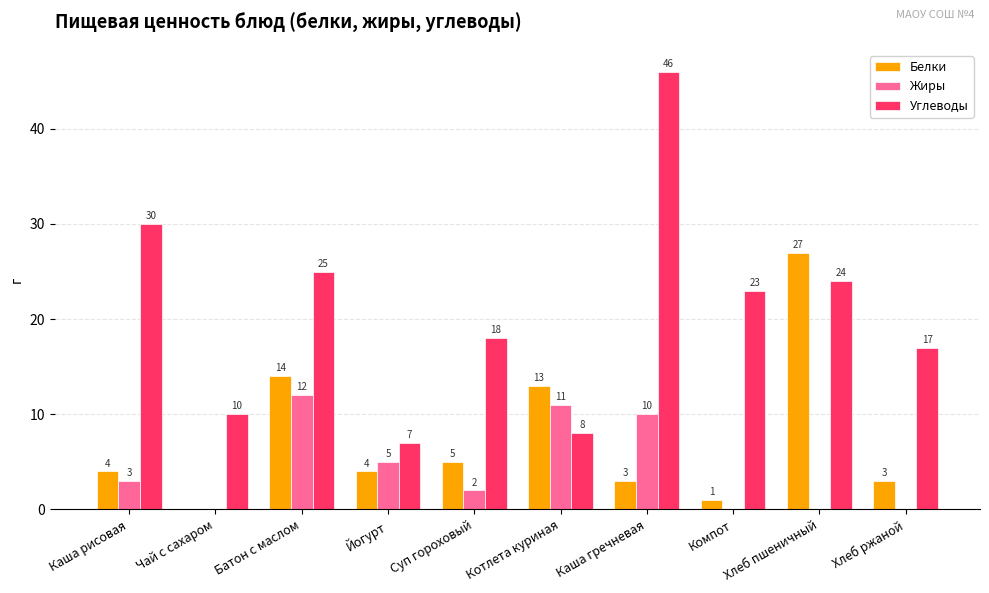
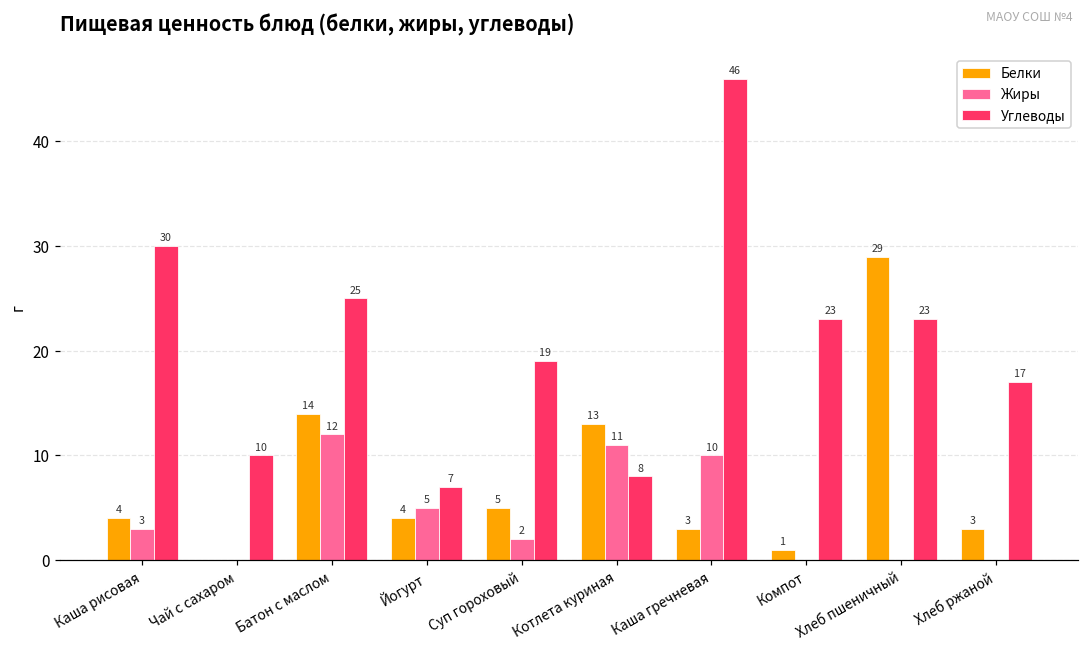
Углеводы, Суп гороховый: 18 -> 19
Белки, Хлеб пшеничный: 27 -> 29
Углеводы, Хлеб пшеничный: 24 -> 23
